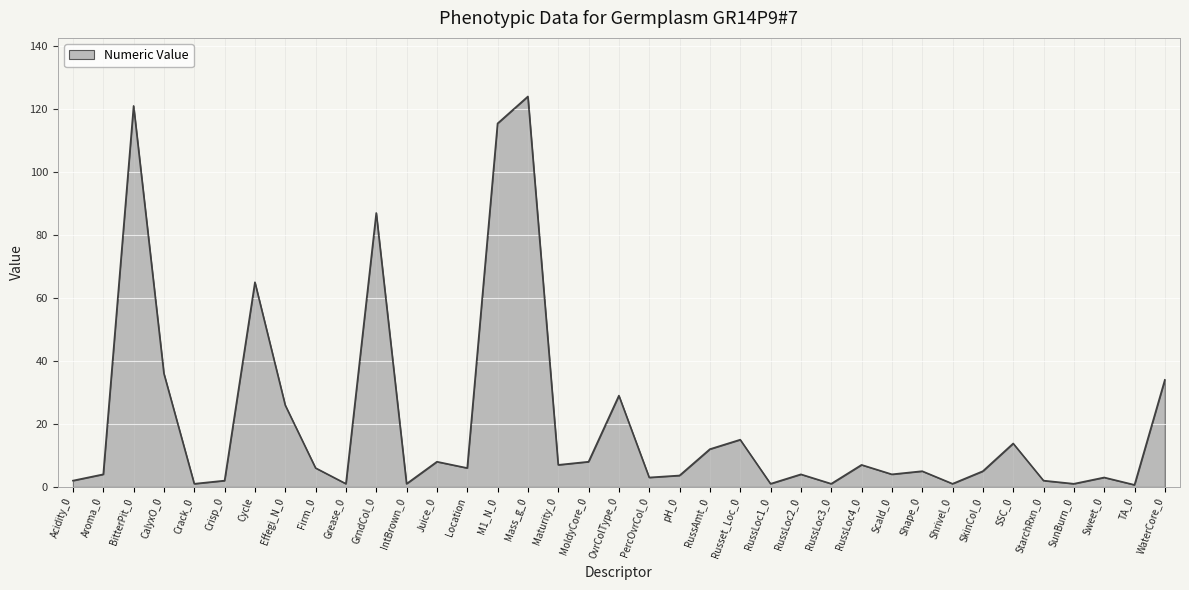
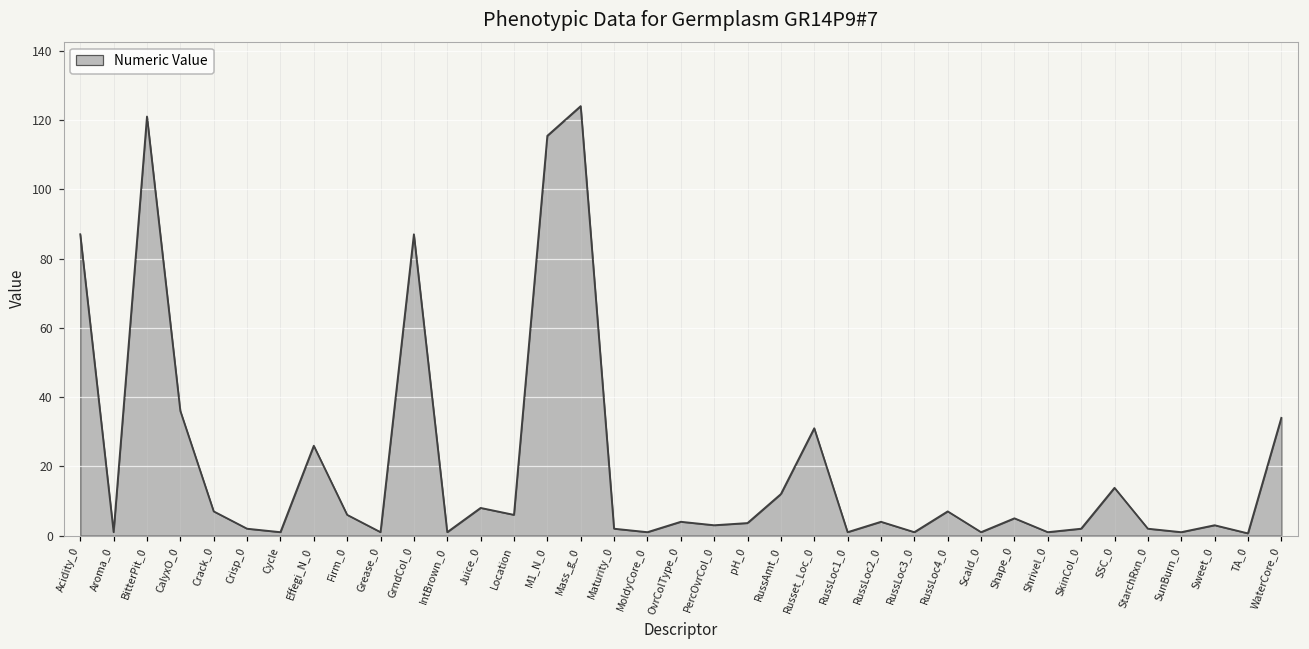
Acidity_0: 2 -> 87
Aroma_0: 4 -> 1
Crack_0: 1 -> 7
Cycle: 65 -> 1
Maturity_0: 7 -> 2
MoldyCore_0: 8 -> 1
OvrColType_0: 29 -> 4
Russet_Loc_0: 15 -> 31
Scald_0: 4 -> 1
SkinCol_0: 5 -> 2
